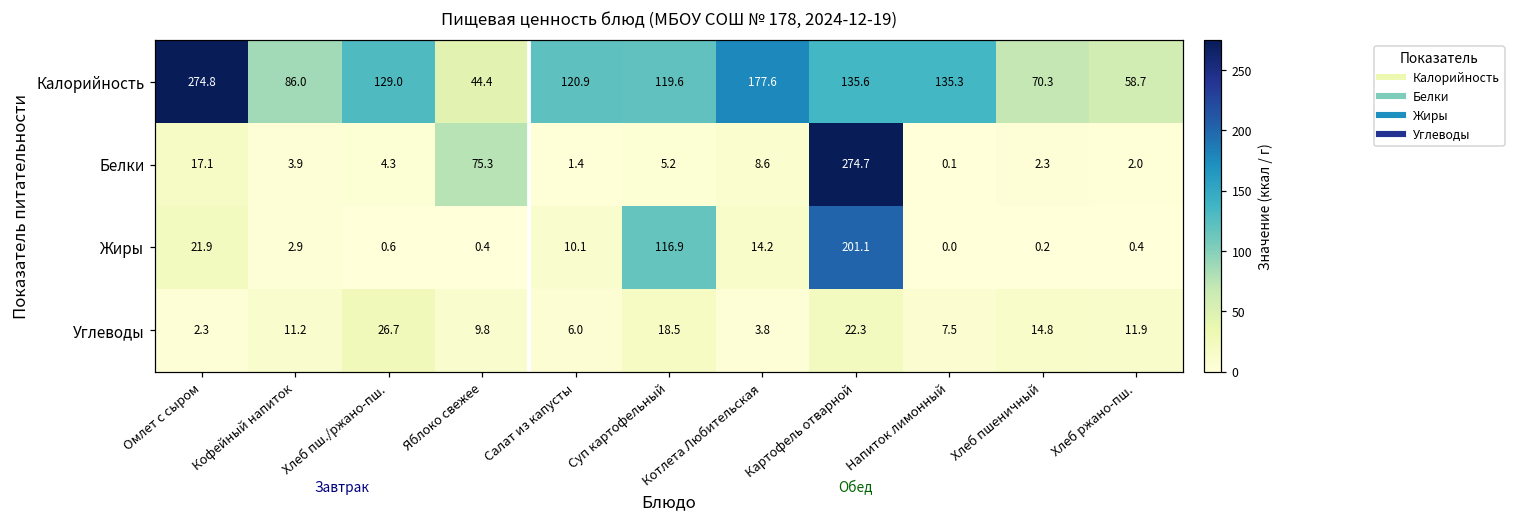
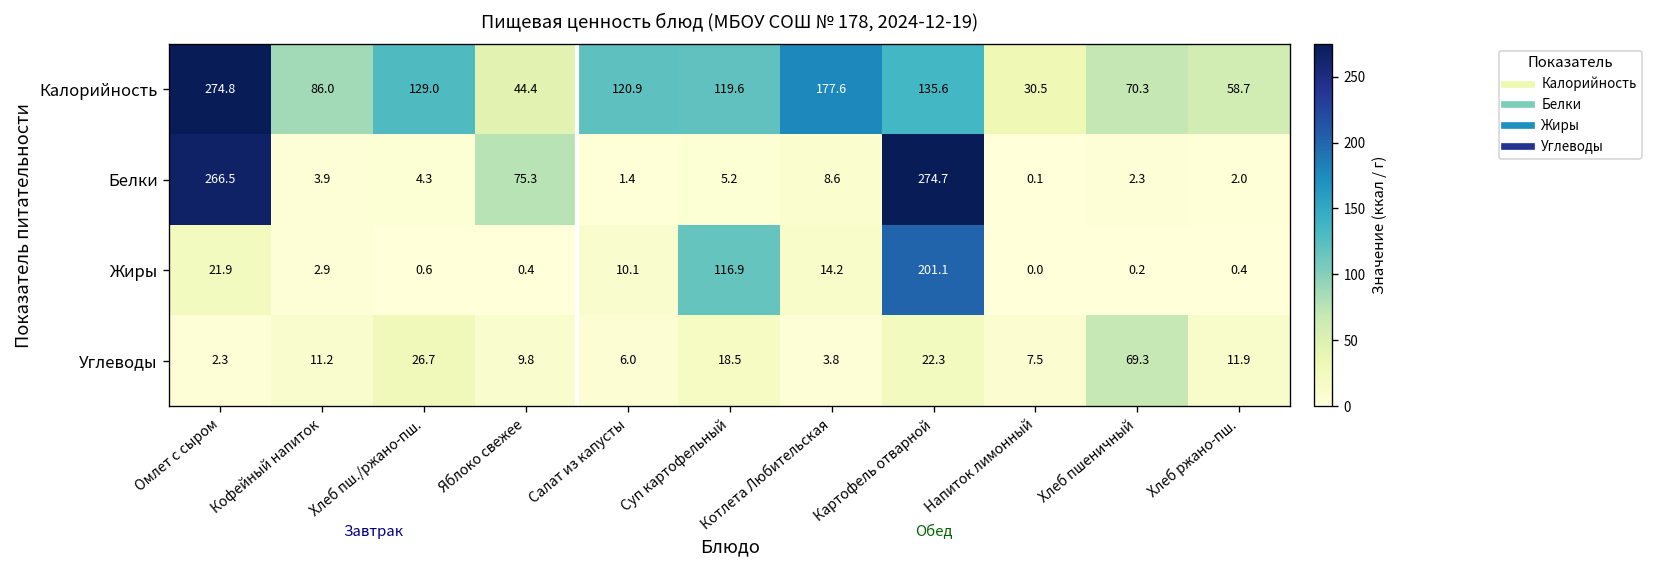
Калорийность, Напиток лимонный: 135.3 -> 30.5
Белки, Омлет с сыром: 17.1 -> 266.5
Углеводы, Хлеб пшеничный: 14.8 -> 69.3
